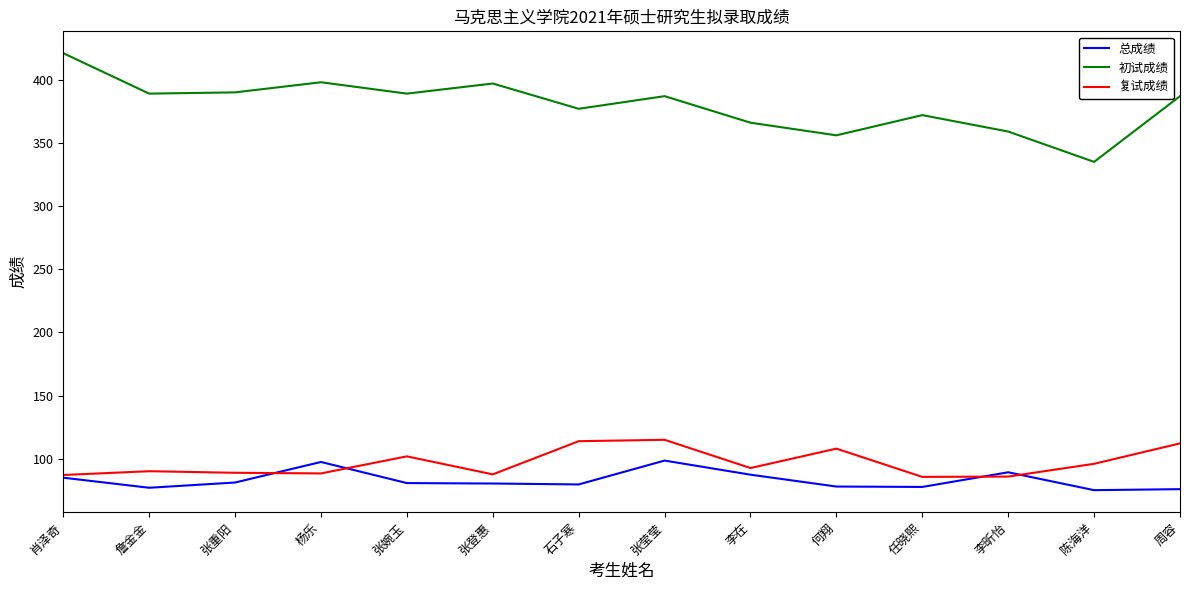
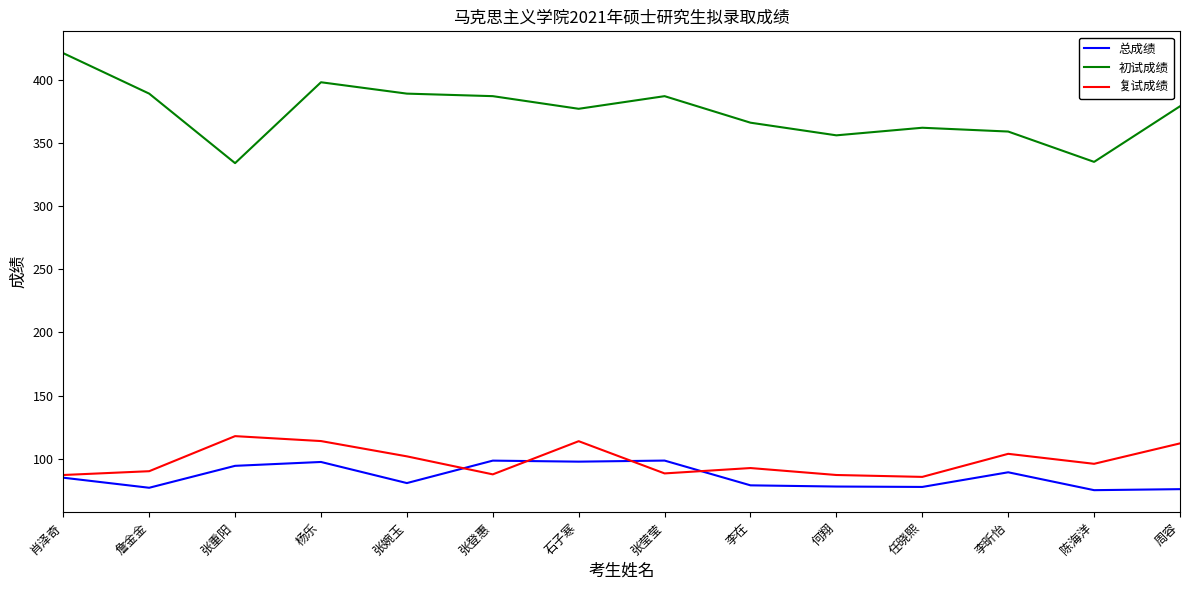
总成绩, 张重阳: 81 -> 95
初试成绩, 张重阳: 390 -> 334
复试成绩, 张重阳: 89 -> 118
复试成绩, 杨乐: 89 -> 114
总成绩, 张登惠: 81 -> 99
初试成绩, 张登惠: 397 -> 387
总成绩, 石子寒: 80 -> 98
复试成绩, 张莹莹: 115 -> 89
总成绩, 李在: 87 -> 79
复试成绩, 何翔: 108 -> 87
初试成绩, 任晓熙: 372 -> 362
复试成绩, 李昕怡: 86 -> 104
初试成绩, 周容: 387 -> 379
